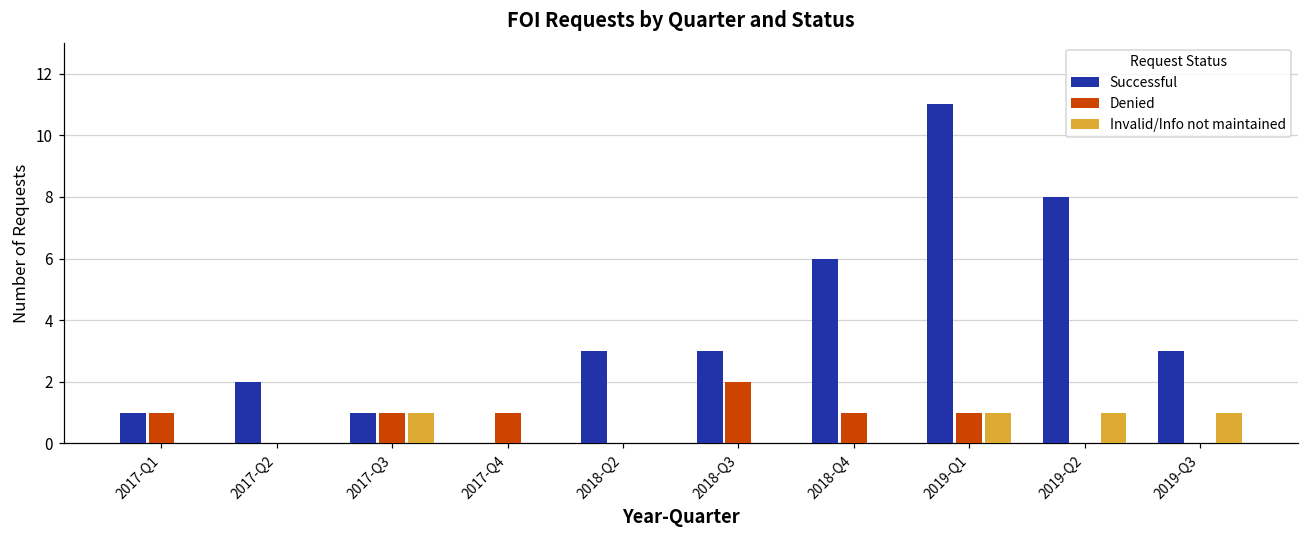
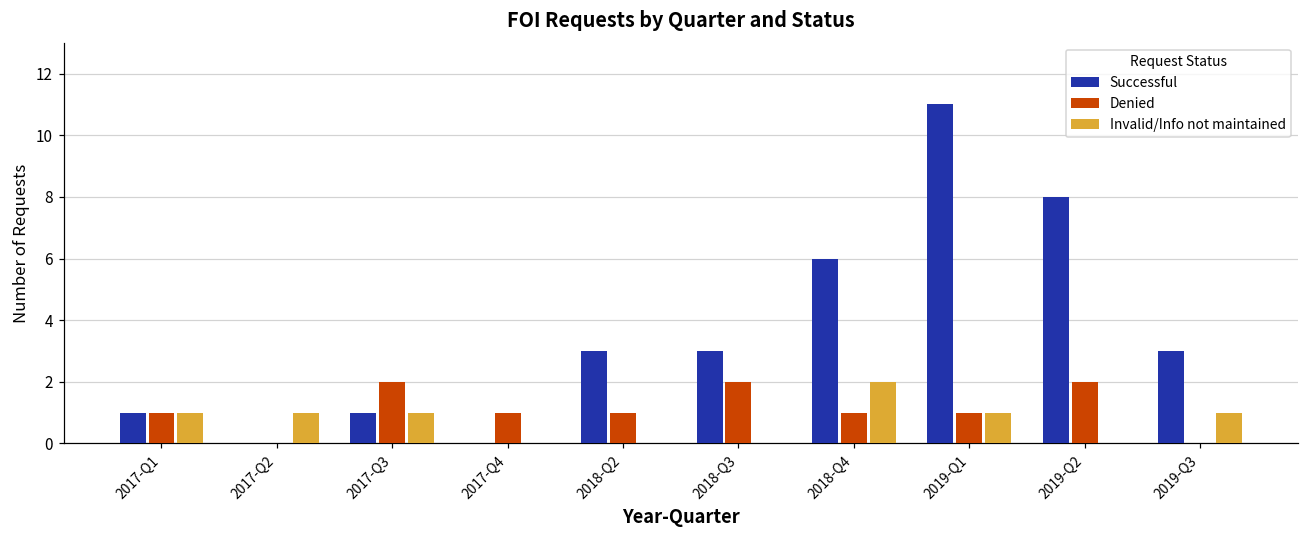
Invalid/Info not maintained, 2017-Q1: 0 -> 1
Successful, 2017-Q2: 2 -> 0
Invalid/Info not maintained, 2017-Q2: 0 -> 1
Denied, 2017-Q3: 1 -> 2
Denied, 2018-Q2: 0 -> 1
Invalid/Info not maintained, 2018-Q4: 0 -> 2
Denied, 2019-Q2: 0 -> 2
Invalid/Info not maintained, 2019-Q2: 1 -> 0
